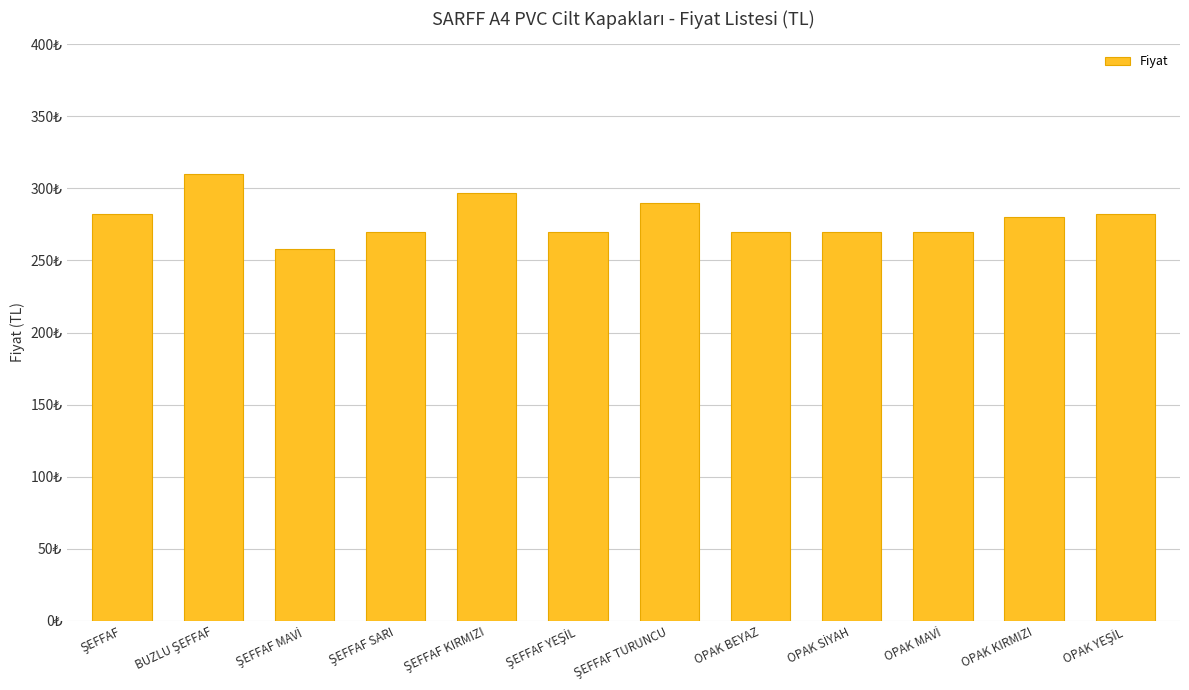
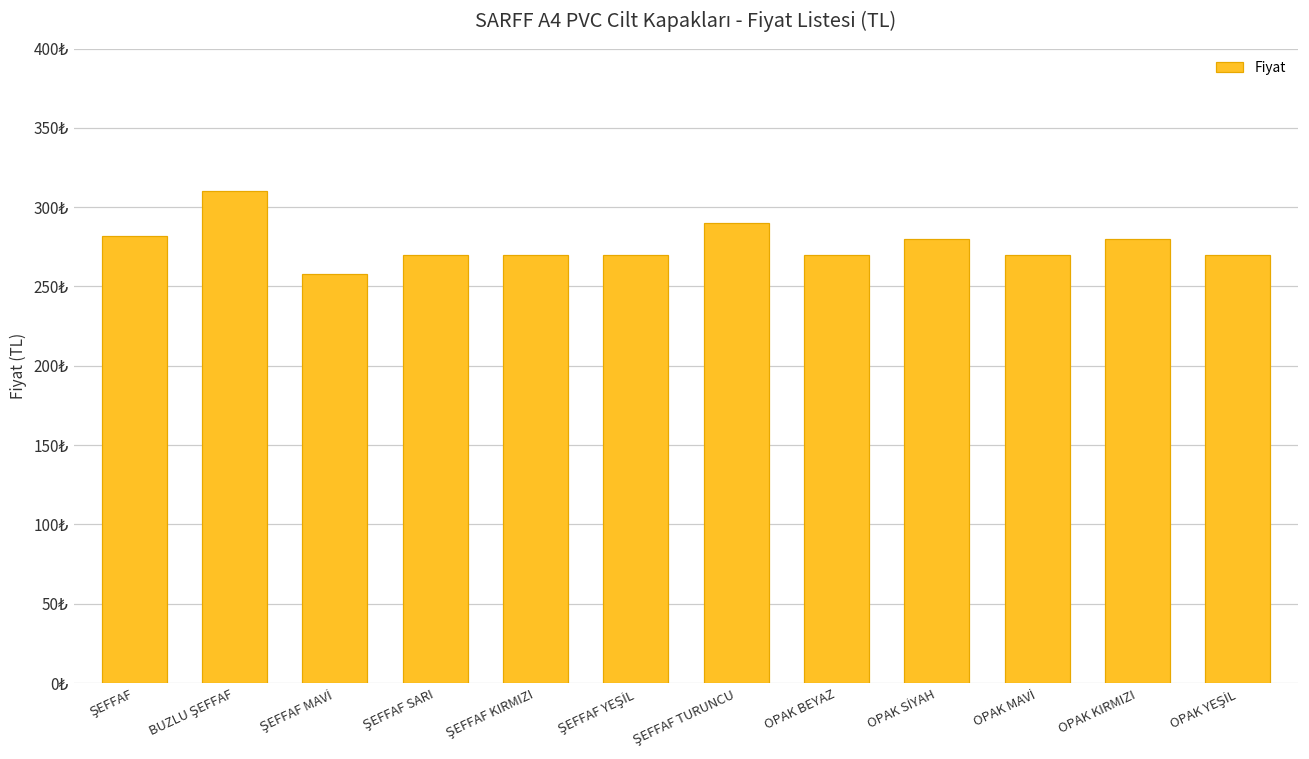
ŞEFFAF KIRMIZI: 297₺ -> 270₺
OPAK SİYAH: 270₺ -> 280₺
OPAK YEŞİL: 282₺ -> 270₺
